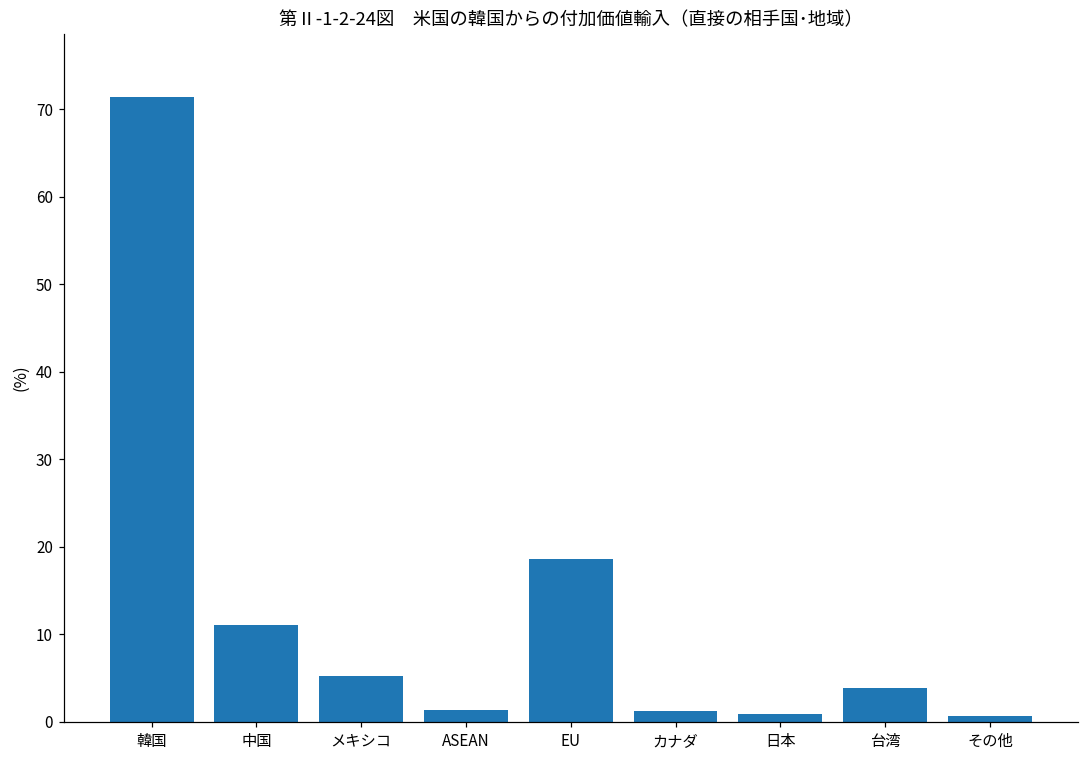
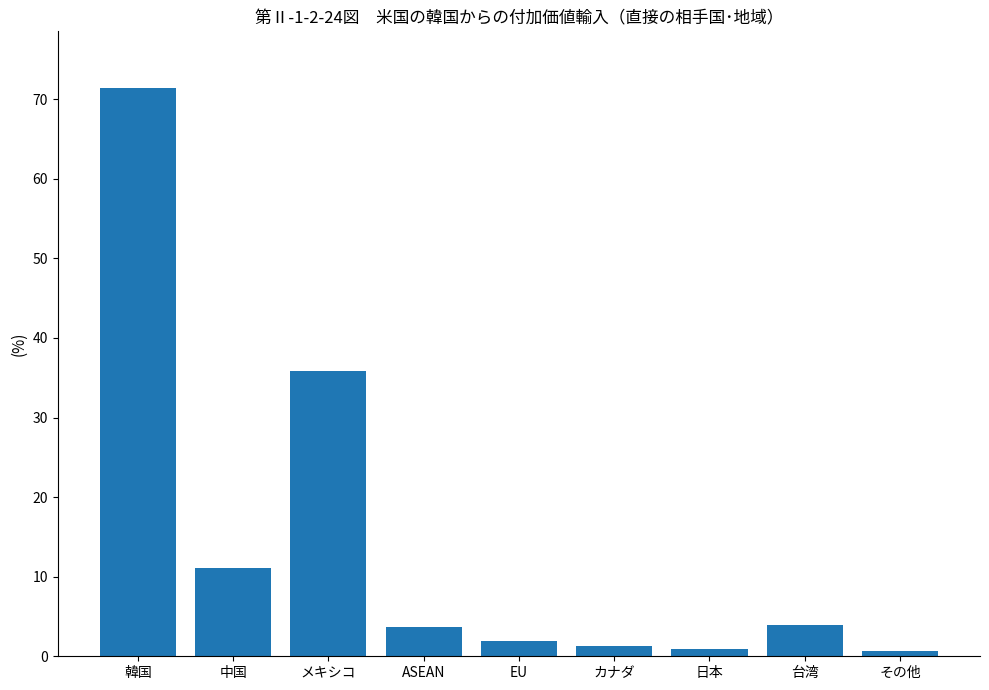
メキシコ: 5 -> 36
ASEAN: 1 -> 4
EU: 19 -> 2
